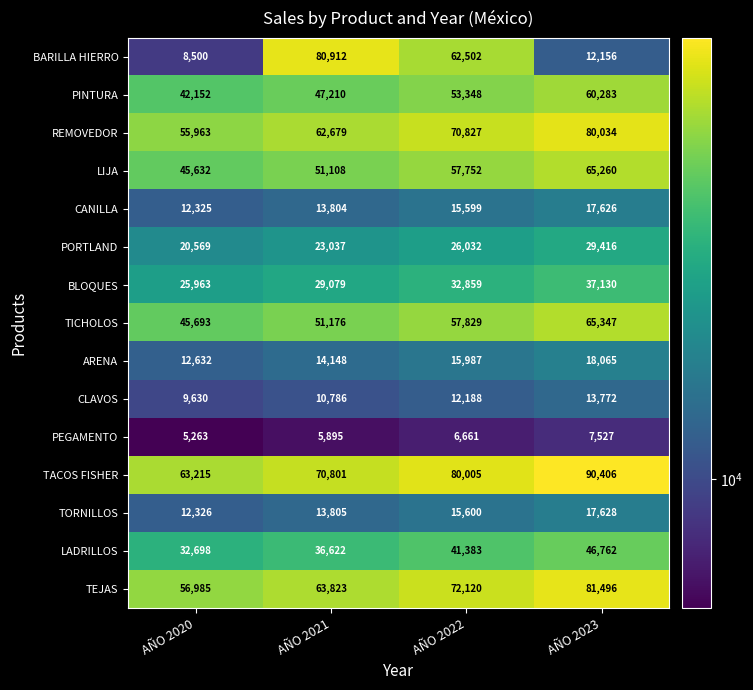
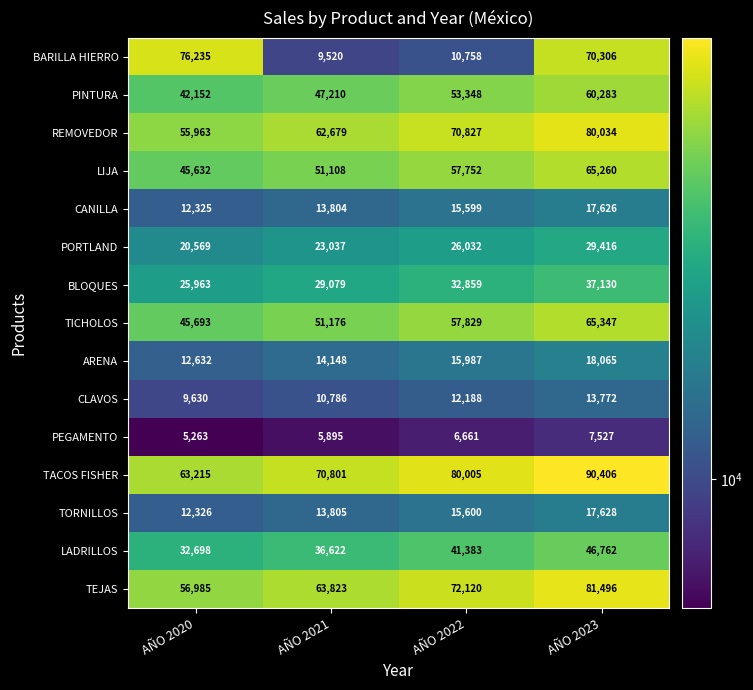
BARILLA HIERRO, AÑO 2020: 8,500 -> 76,235
BARILLA HIERRO, AÑO 2021: 80,912 -> 9,520
BARILLA HIERRO, AÑO 2022: 62,502 -> 10,758
BARILLA HIERRO, AÑO 2023: 12,156 -> 70,306
